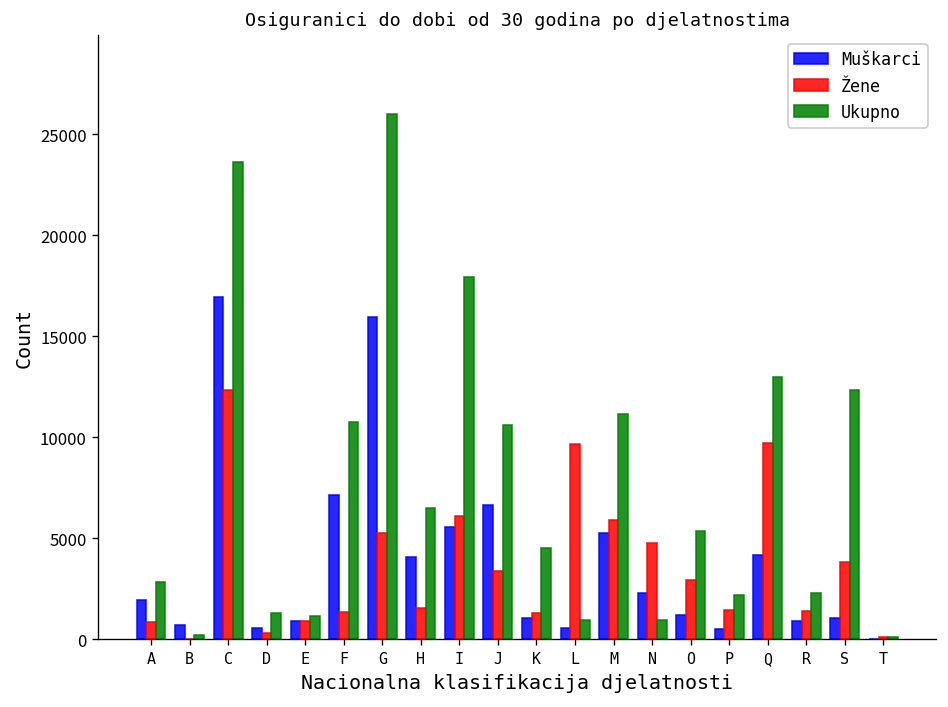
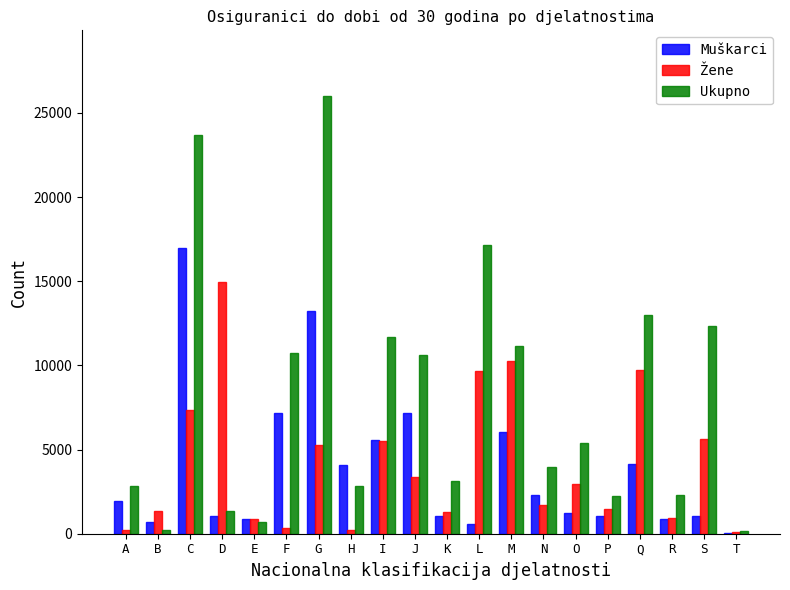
Žene, A: 900 -> 300
Žene, B: 0 -> 1400
Žene, C: 12400 -> 7400
Muškarci, D: 600 -> 1000
Žene, D: 300 -> 14900
Ukupno, E: 1200 -> 700
Žene, F: 1400 -> 400
Muškarci, G: 16000 -> 13200
Žene, H: 1500 -> 200
Ukupno, H: 6500 -> 2900
Žene, I: 6100 -> 5500
Ukupno, I: 17900 -> 11700
Muškarci, J: 6600 -> 7200
Ukupno, K: 4500 -> 3100
Ukupno, L: 1000 -> 17100
Muškarci, M: 5300 -> 6000
Žene, M: 5900 -> 10300
Žene, N: 4800 -> 1700
Ukupno, N: 1000 -> 4000
Muškarci, P: 500 -> 1100
Žene, R: 1400 -> 900
Žene, S: 3800 -> 5600
